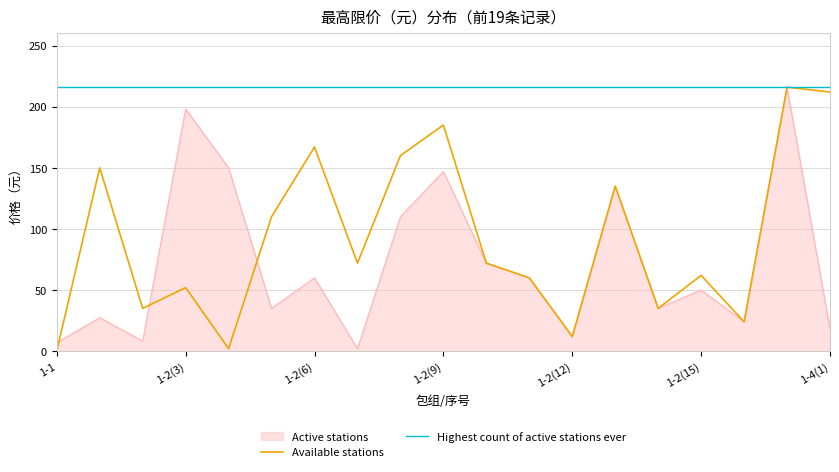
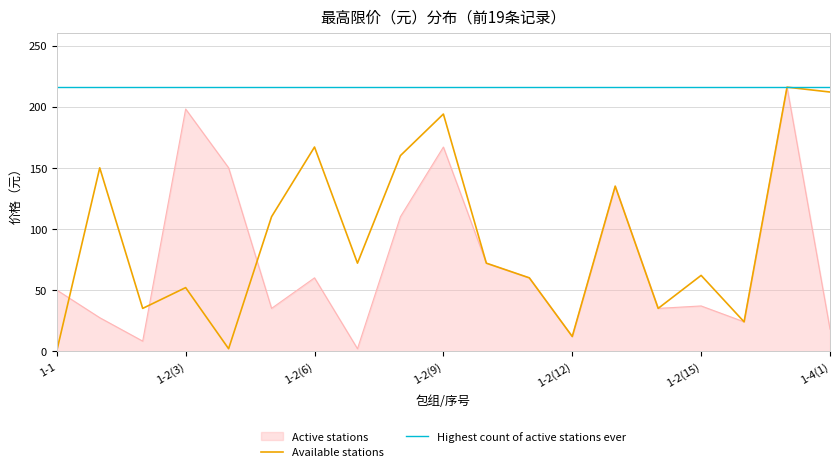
Active stations, 1-1: 7 -> 50
Active stations, 1-2(9): 147 -> 167
Available stations, 1-2(9): 185 -> 194
Active stations, 1-2(15): 50 -> 37
